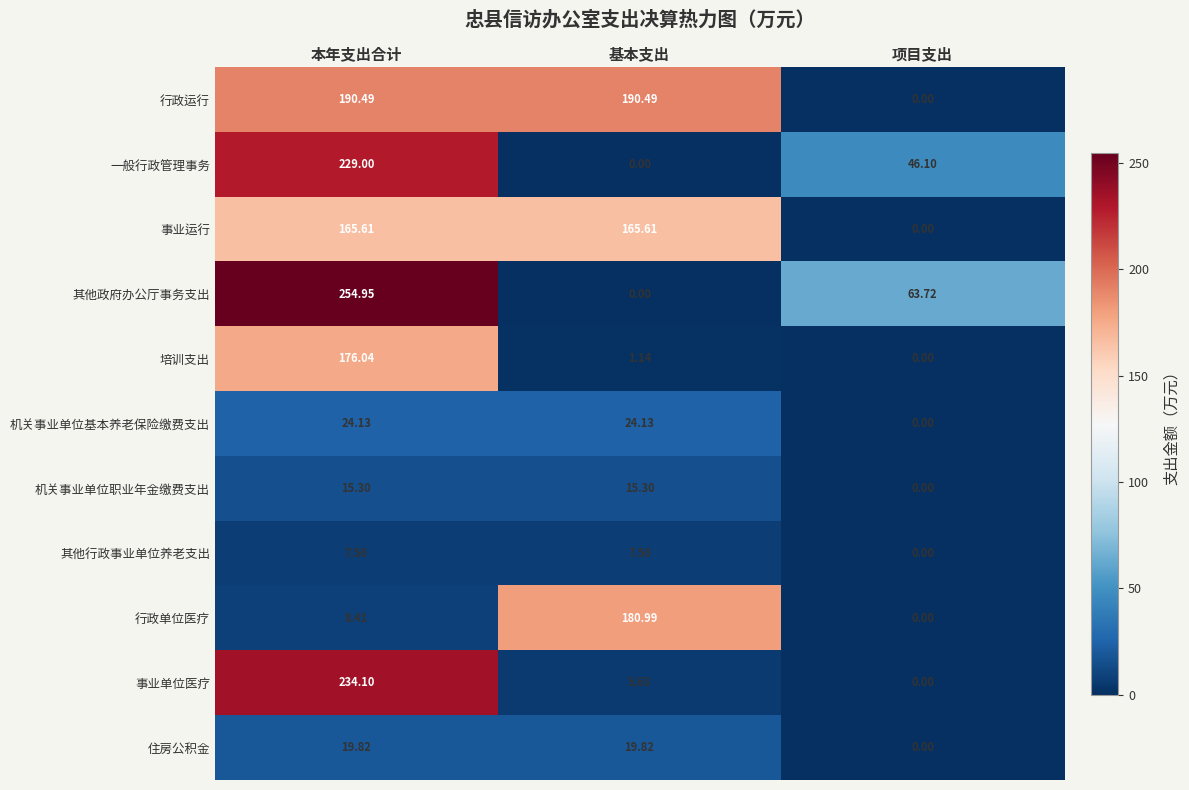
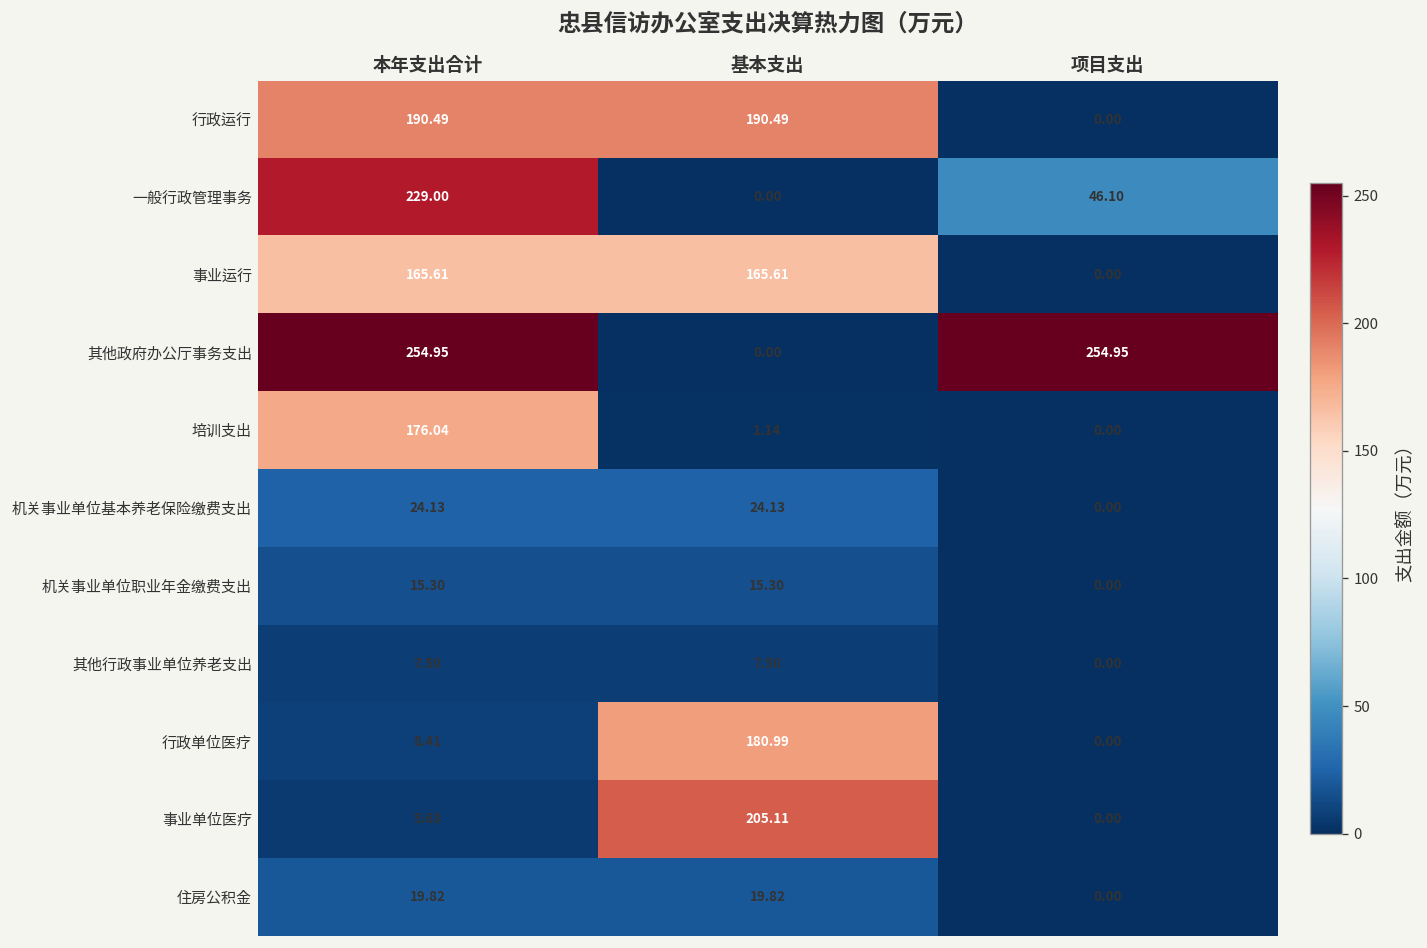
其他政府办公厅事务支出, 项目支出: 63.72 -> 254.95
事业单位医疗, 本年支出合计: 234.10 -> 5.63
事业单位医疗, 基本支出: 5.63 -> 205.11
